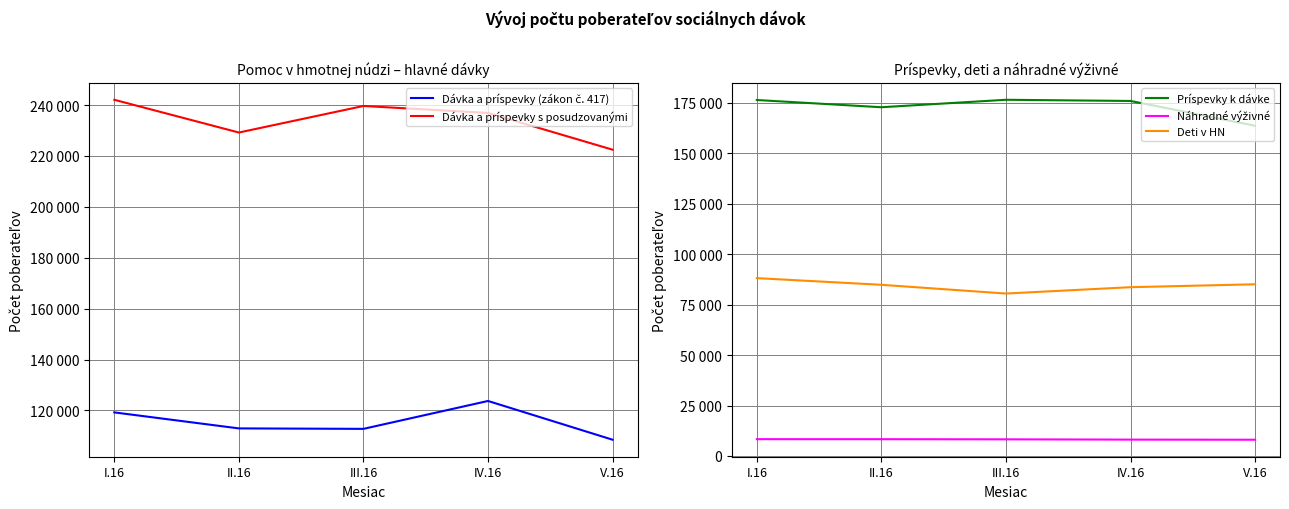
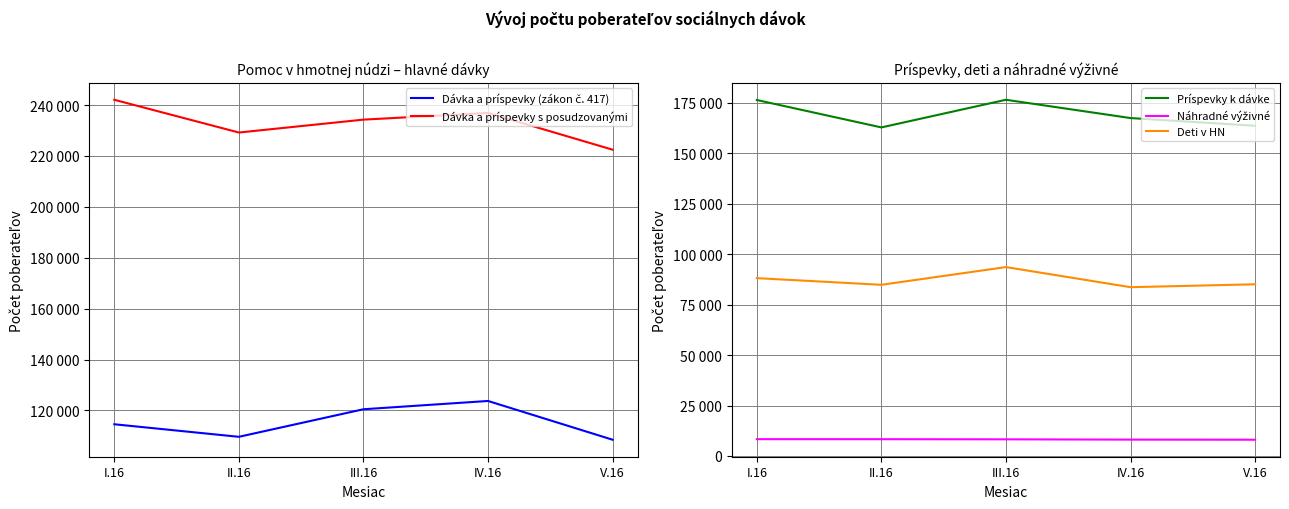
Pomoc v hmotnej núdzi – hlavné dávky, Dávka a príspevky (zákon č. 417), I.16: 119000 -> 115000
Pomoc v hmotnej núdzi – hlavné dávky, Dávka a príspevky (zákon č. 417), II.16: 113000 -> 110000
Pomoc v hmotnej núdzi – hlavné dávky, Dávka a príspevky (zákon č. 417), III.16: 113000 -> 120000
Pomoc v hmotnej núdzi – hlavné dávky, Dávka a príspevky s posudzovanými, III.16: 240000 -> 234000
Príspevky, deti a náhradné výživné, Príspevky k dávke, II.16: 173000 -> 163000
Príspevky, deti a náhradné výživné, Deti v HN, III.16: 80000 -> 94000
Príspevky, deti a náhradné výživné, Príspevky k dávke, IV.16: 176000 -> 167000
